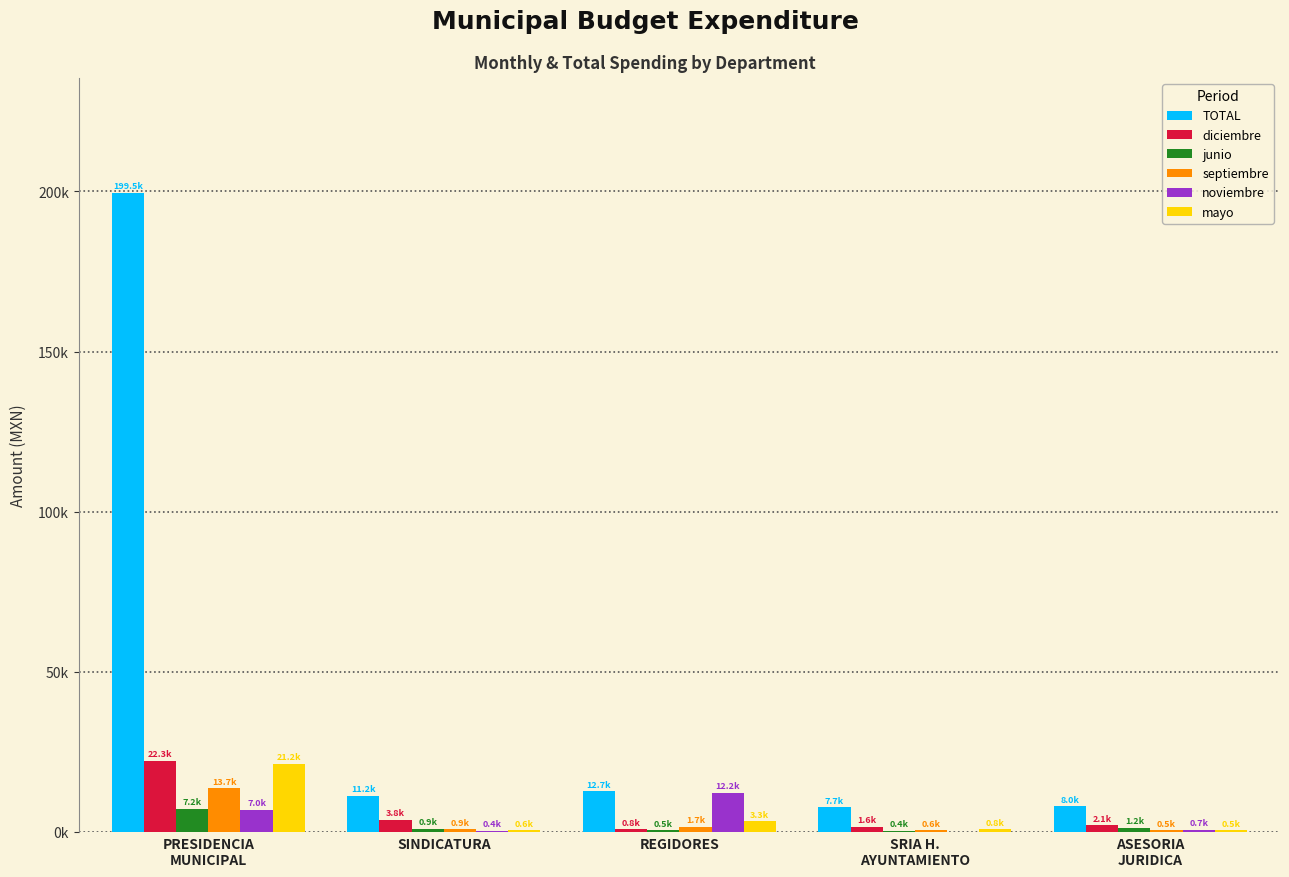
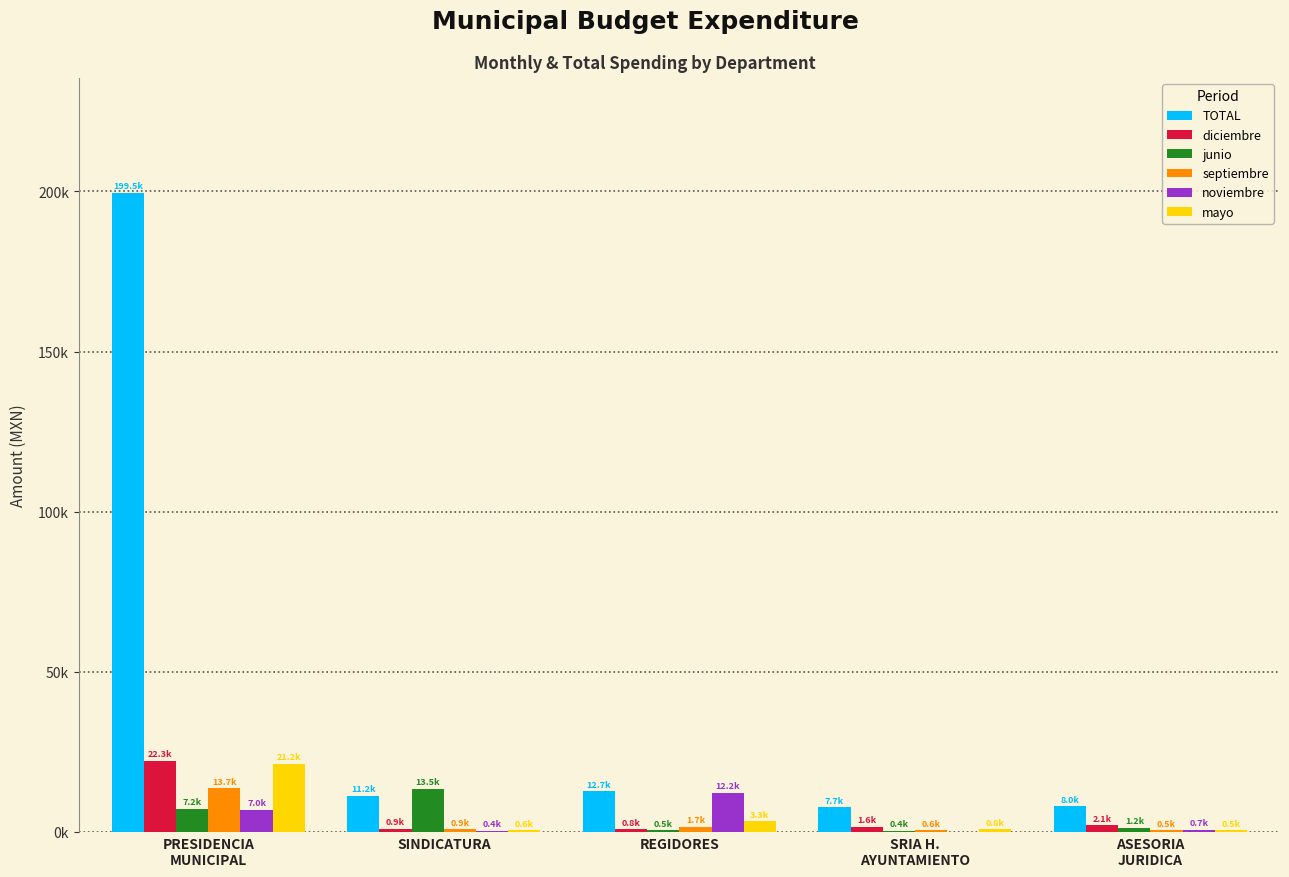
diciembre, SINDICATURA: 3.8k -> 0.9k
junio, SINDICATURA: 0.9k -> 13.5k
